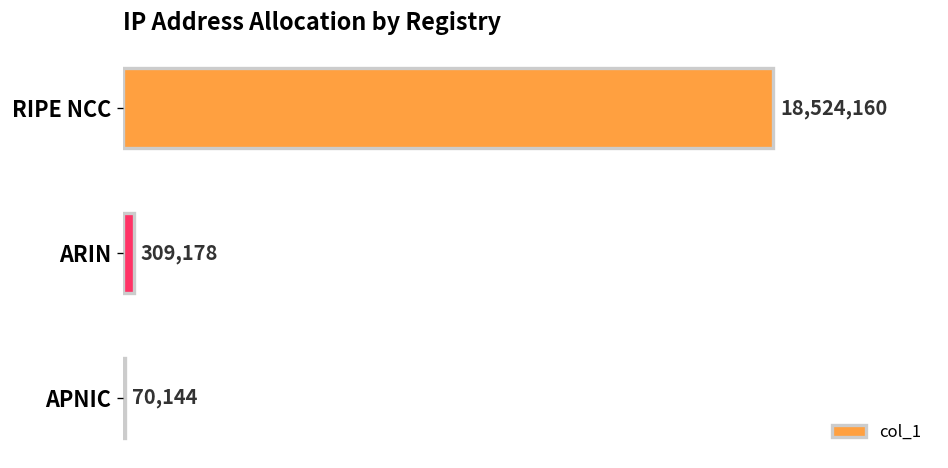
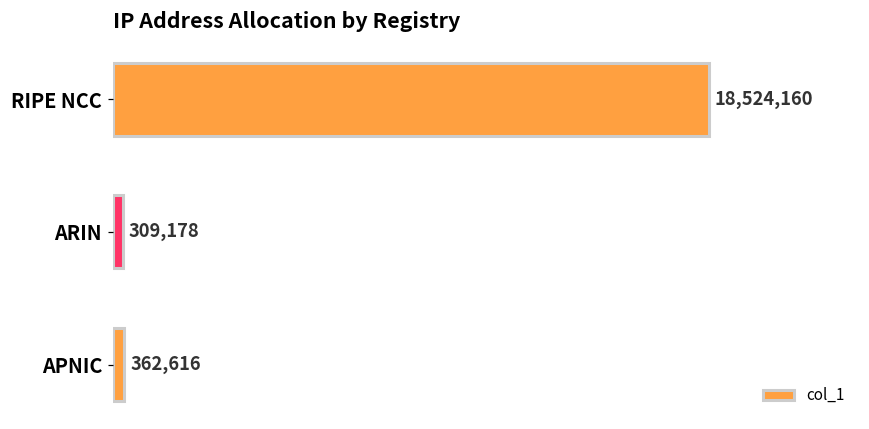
APNIC: 70,144 -> 362,616
